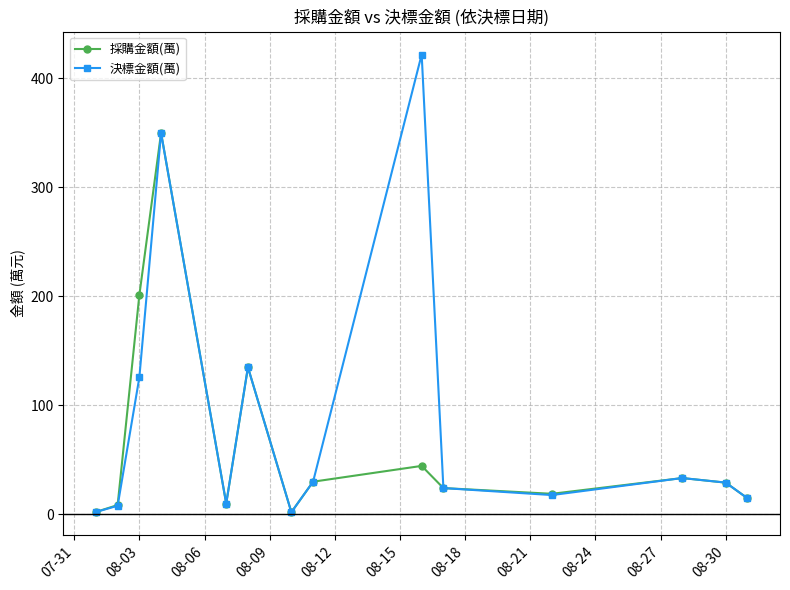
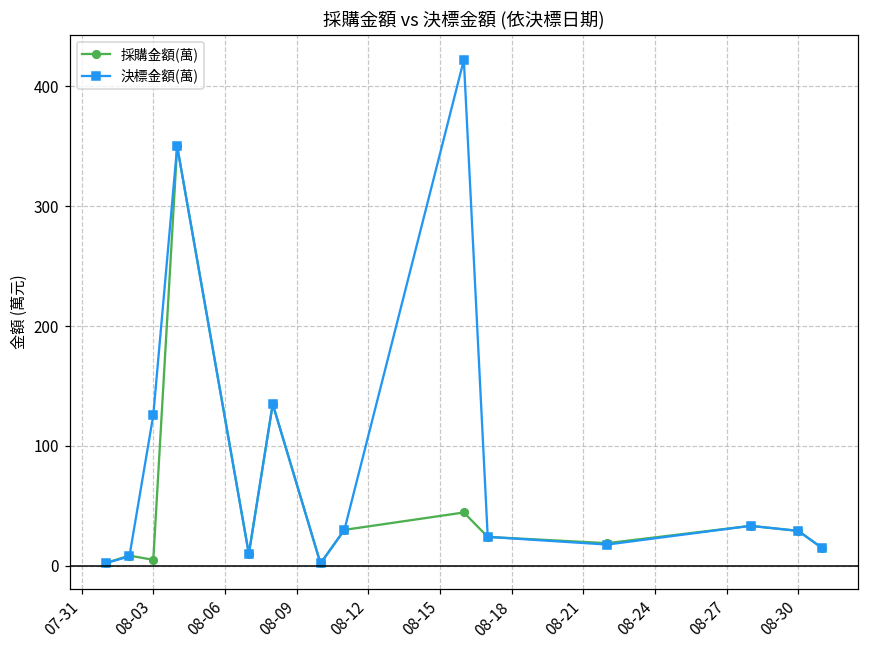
採購金額(萬), 08-03: 201 -> 5
